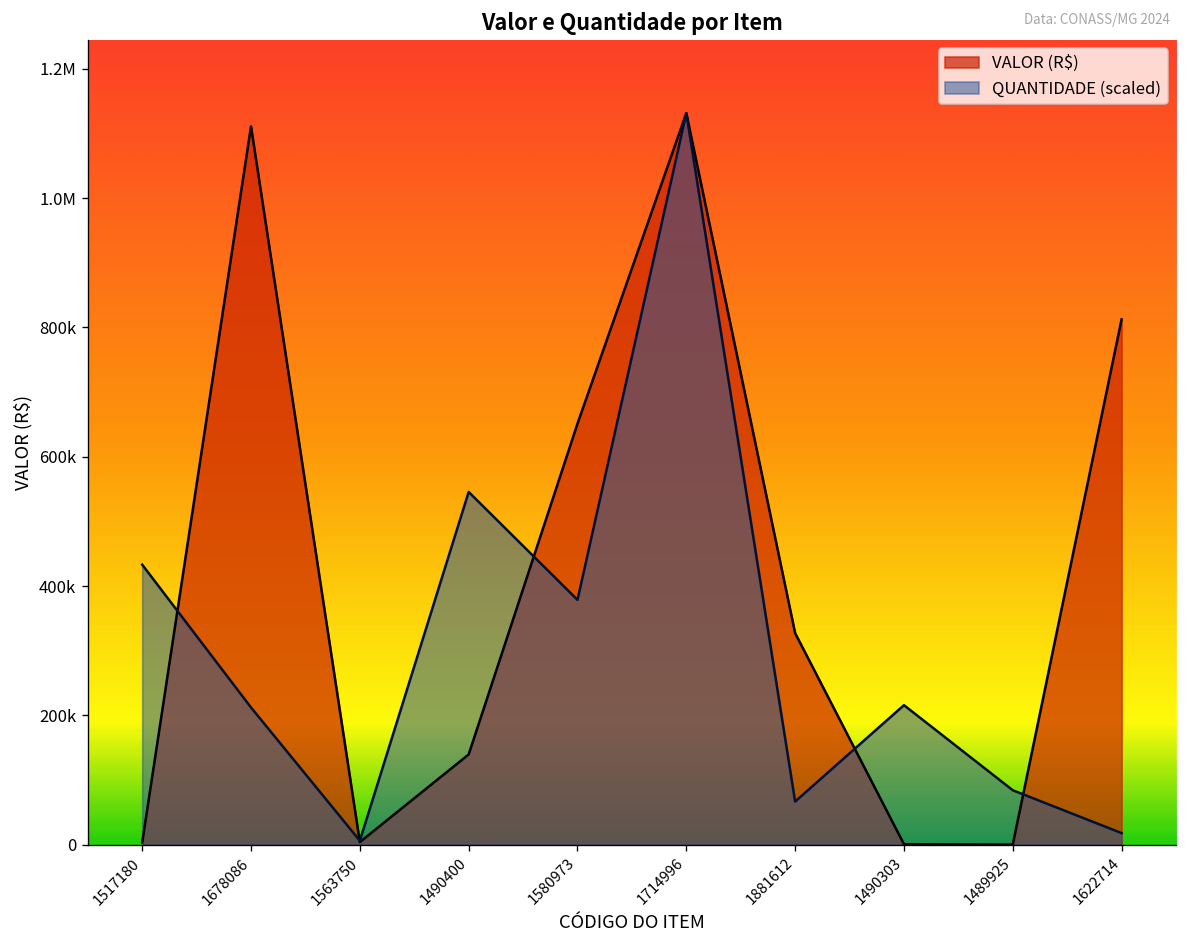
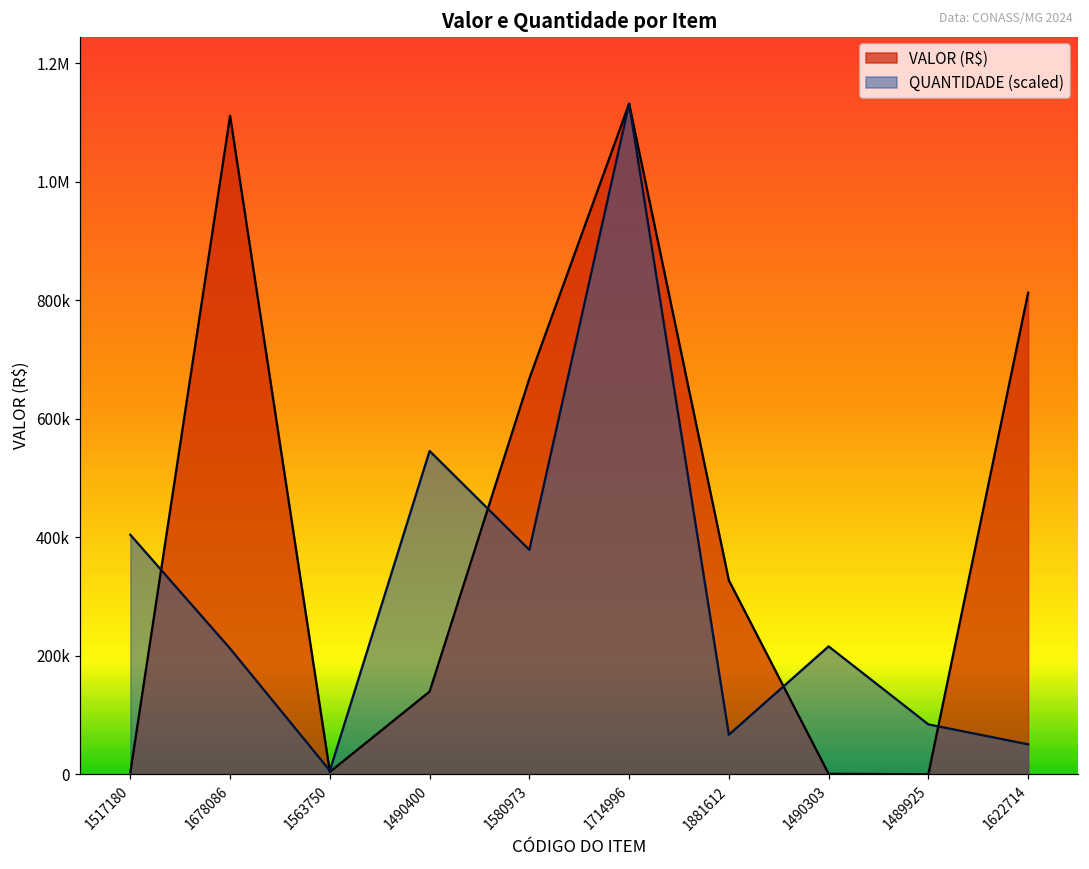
QUANTIDADE (scaled), 1517180: 430000 -> 400000
VALOR (R$), 1580973: 650000 -> 670000
QUANTIDADE (scaled), 1622714: 20000 -> 50000
